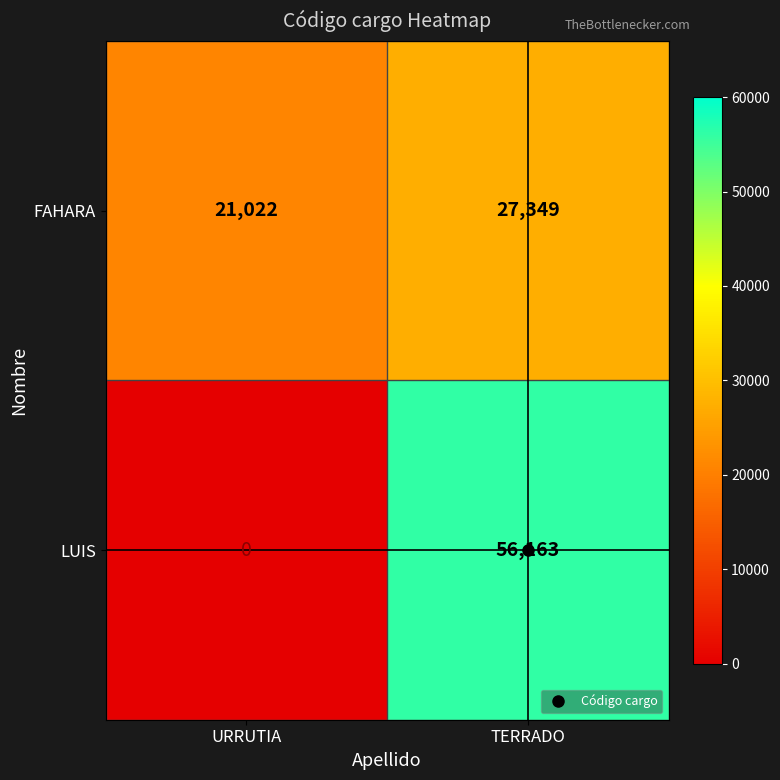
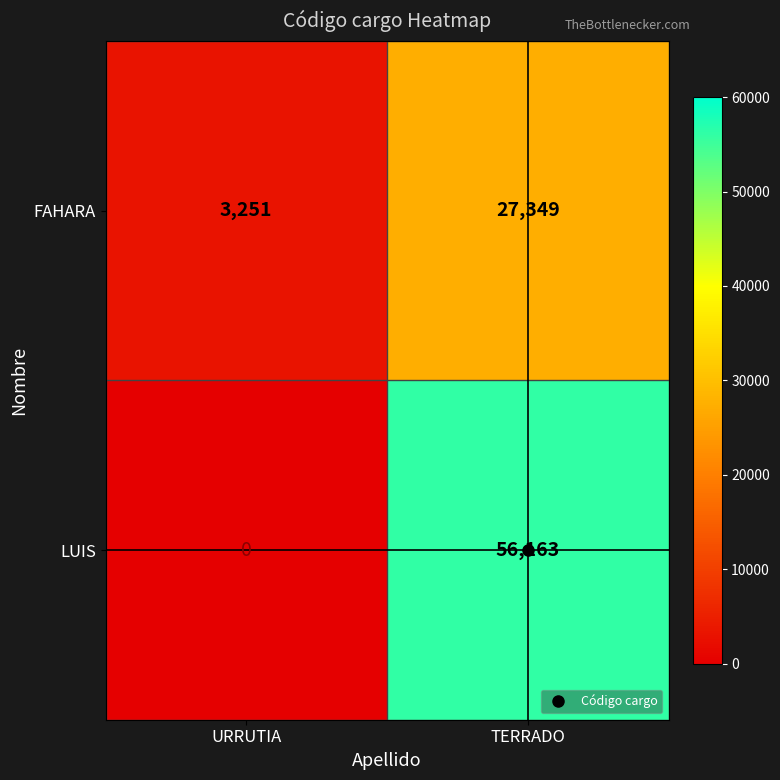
FAHARA, URRUTIA: 21,022 -> 3,251
